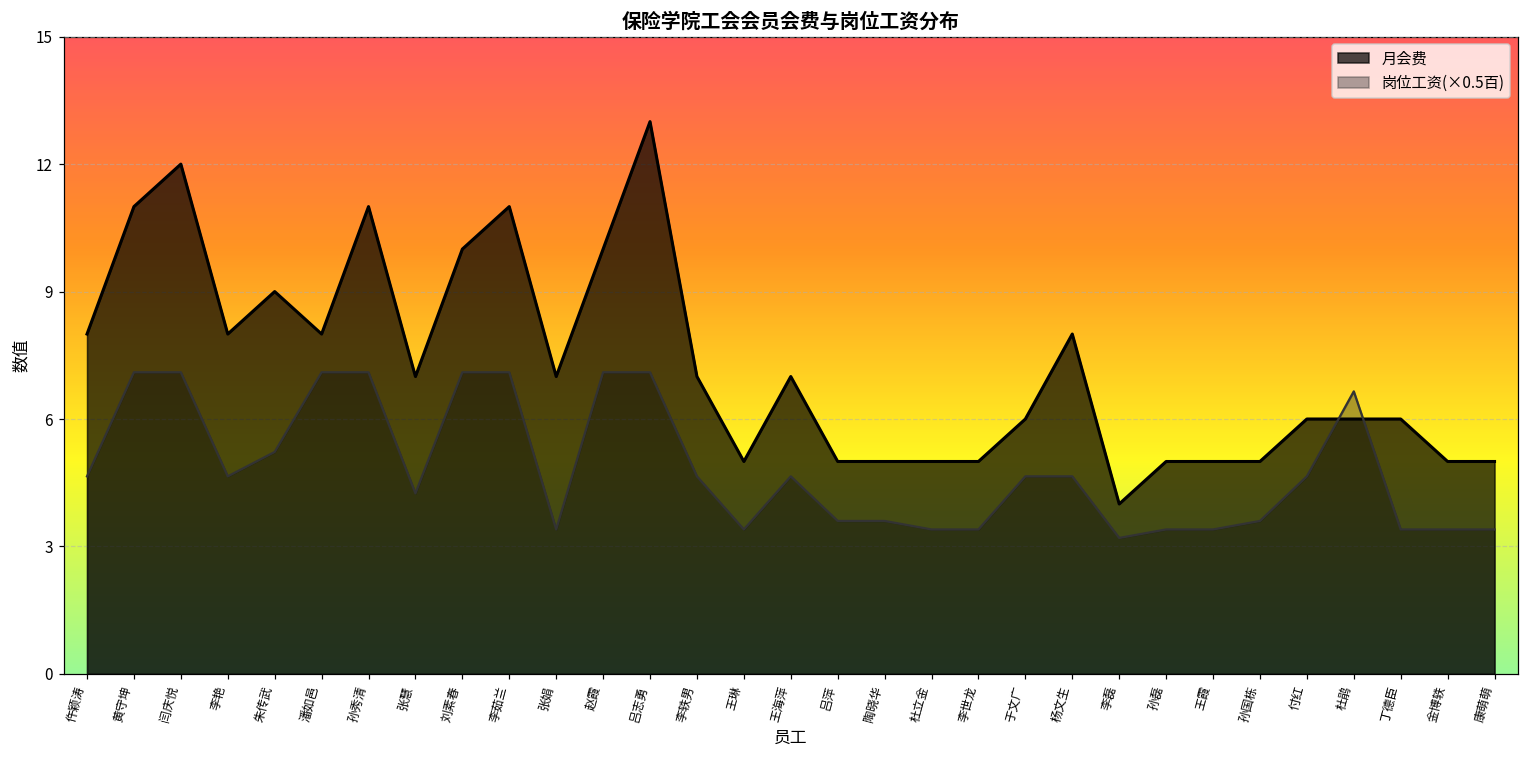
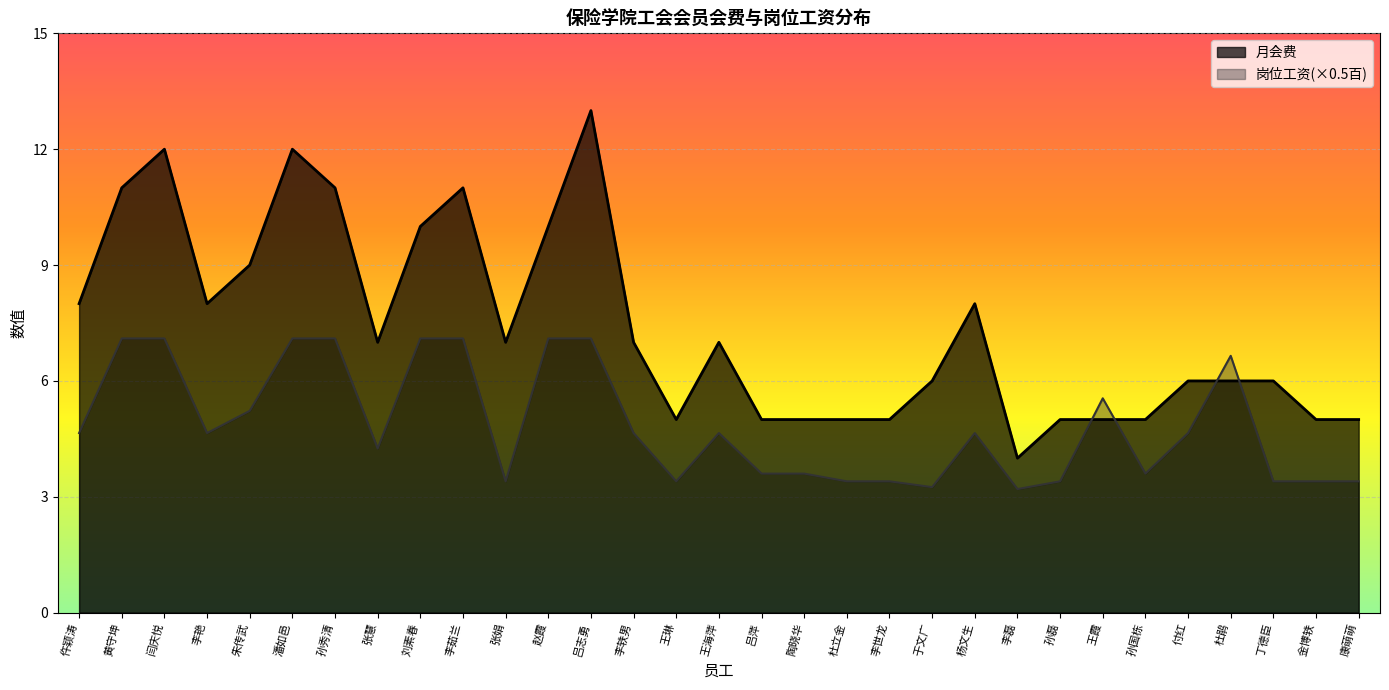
月会费, 潘如邑: 8 -> 12
岗位工资(×0.5百), 于文广: 4.7 -> 3.3
岗位工资(×0.5百), 王霞: 3.4 -> 5.6
